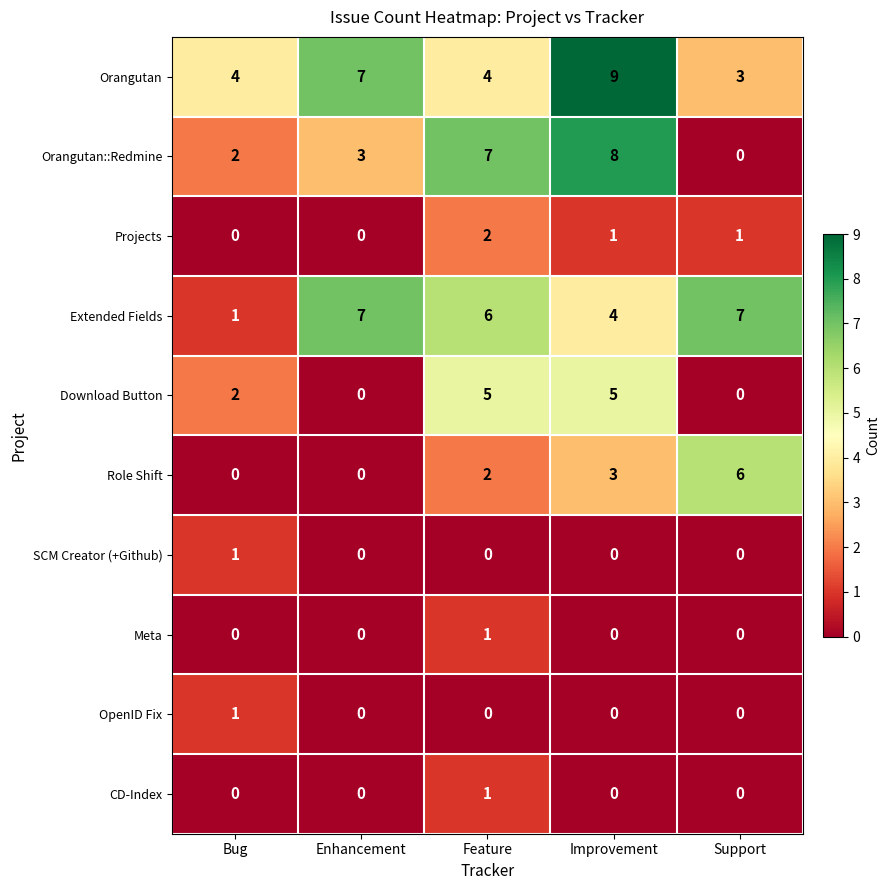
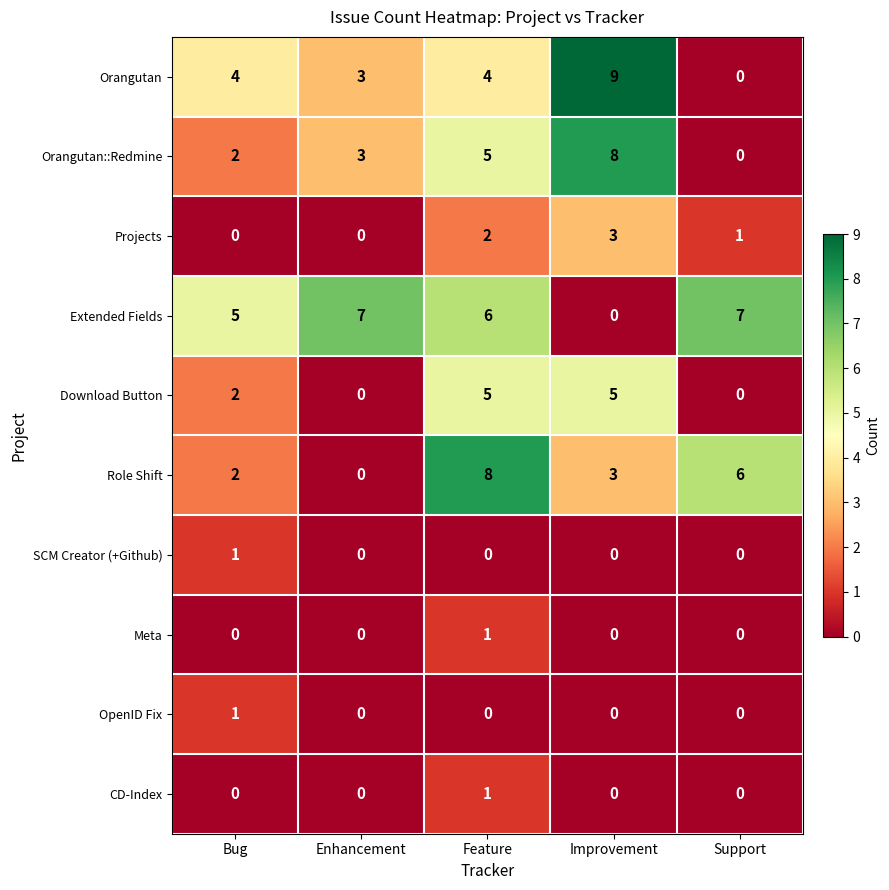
Orangutan, Enhancement: 7 -> 3
Orangutan, Support: 3 -> 0
Orangutan::Redmine, Feature: 7 -> 5
Projects, Improvement: 1 -> 3
Extended Fields, Bug: 1 -> 5
Extended Fields, Improvement: 4 -> 0
Role Shift, Bug: 0 -> 2
Role Shift, Feature: 2 -> 8
